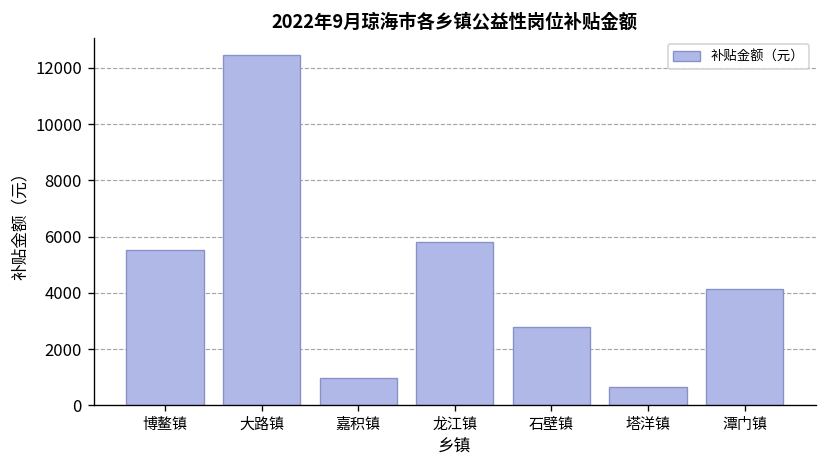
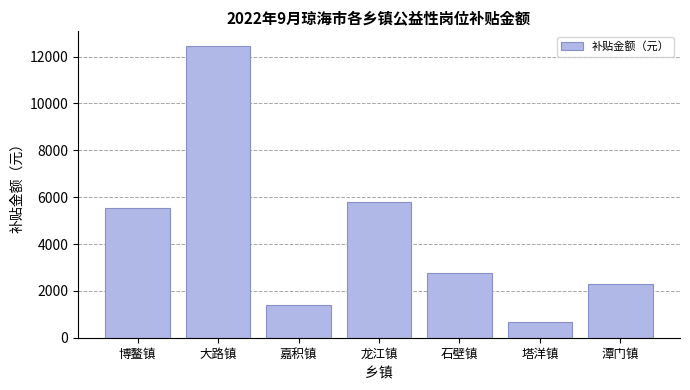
嘉积镇: 1000 -> 1400
潭门镇: 4200 -> 2300
